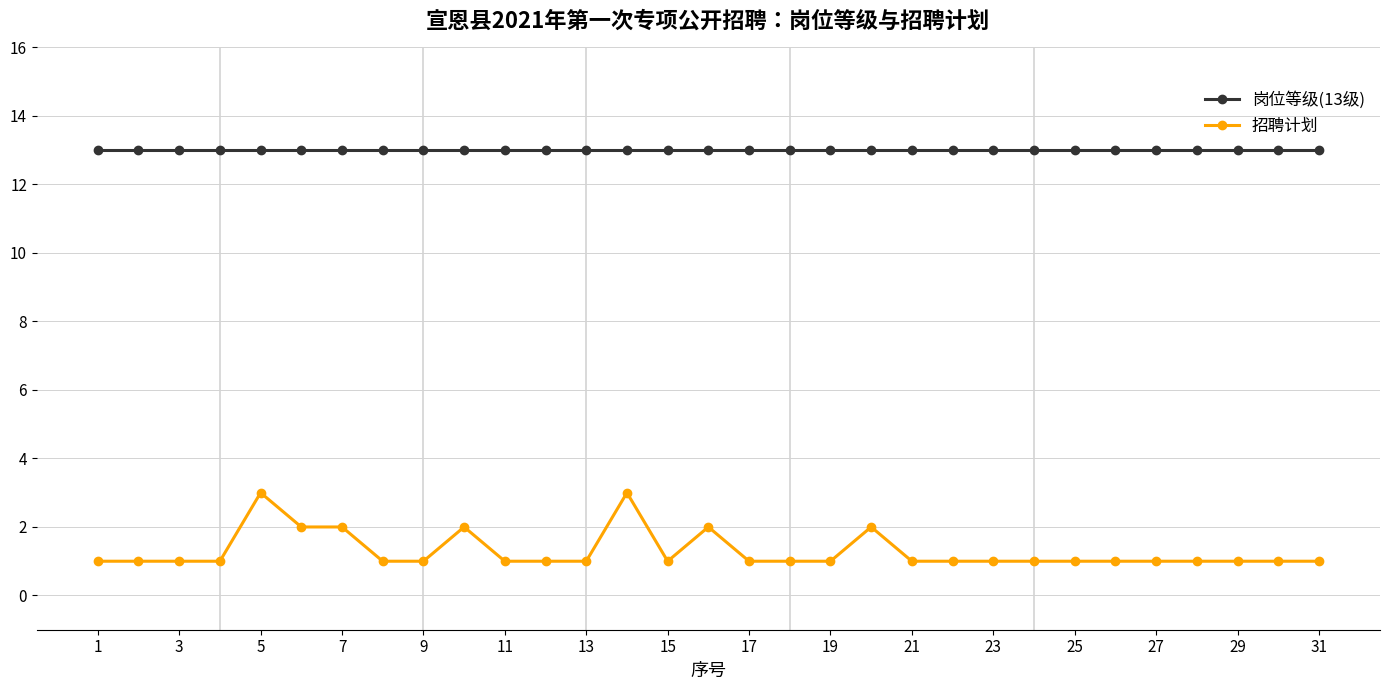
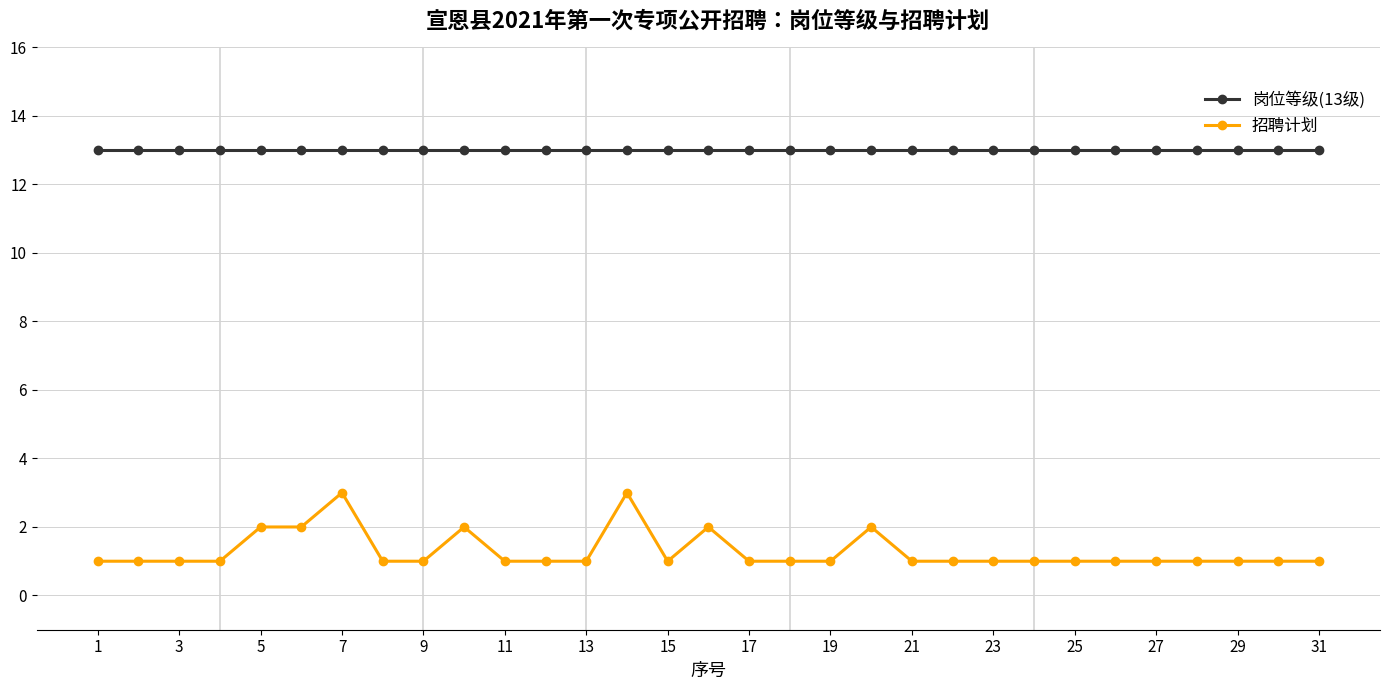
招聘计划, 5: 3 -> 2
招聘计划, 7: 2 -> 3
